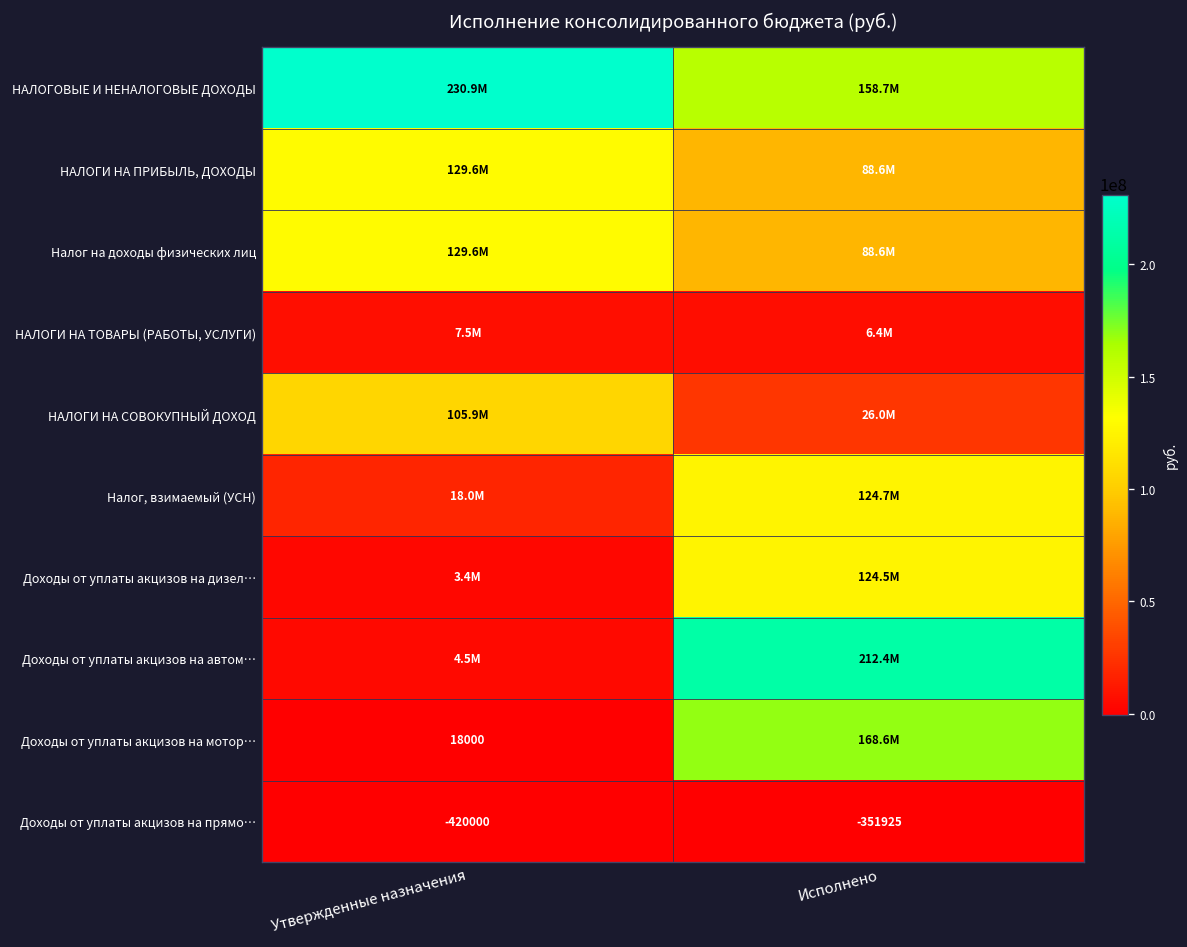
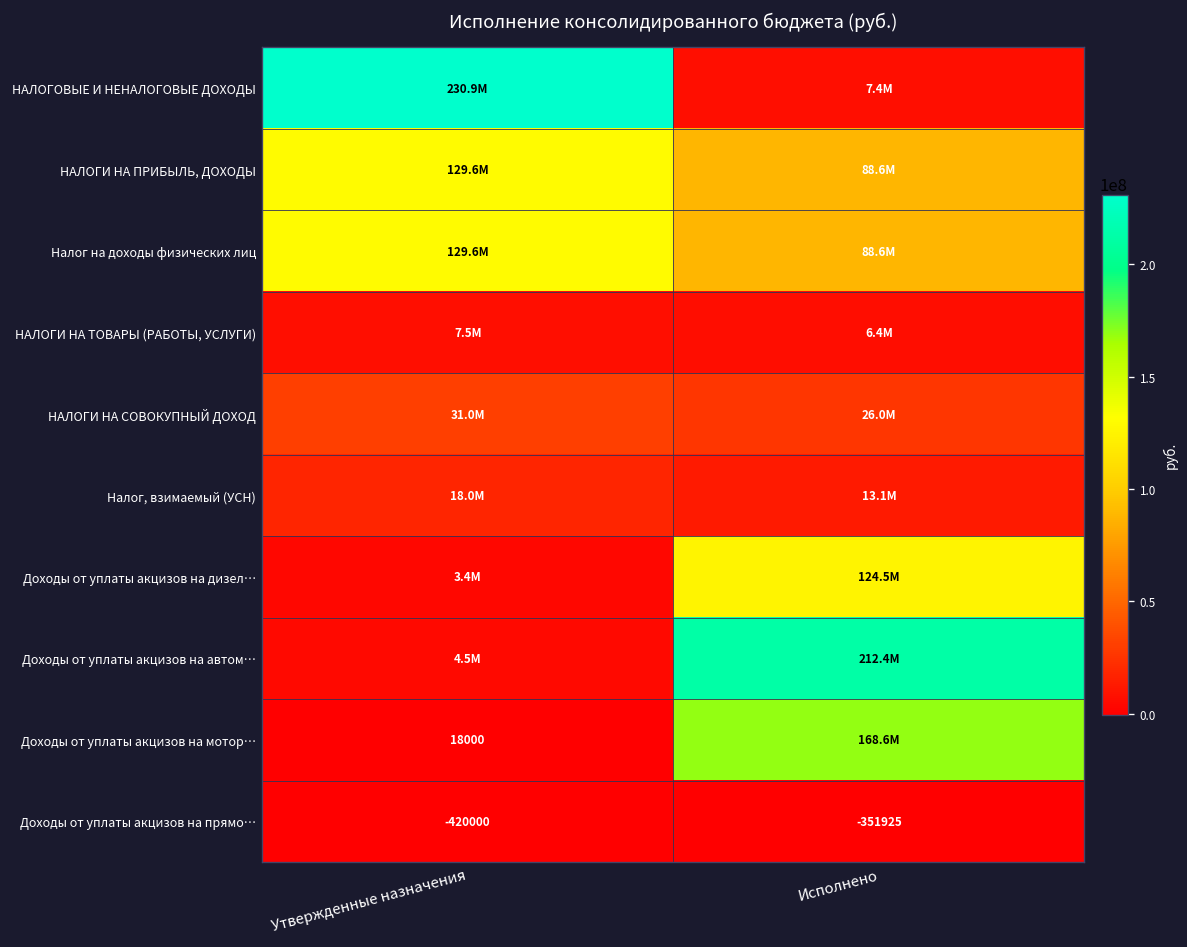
НАЛОГОВЫЕ И НЕНАЛОГОВЫЕ ДОХОДЫ, Исполнено: 158.7M -> 7.4M
НАЛОГИ НА СОВОКУПНЫЙ ДОХОД, Утвержденные назначения: 105.9M -> 31.0M
Налог, взимаемый (УСН), Исполнено: 124.7M -> 13.1M
